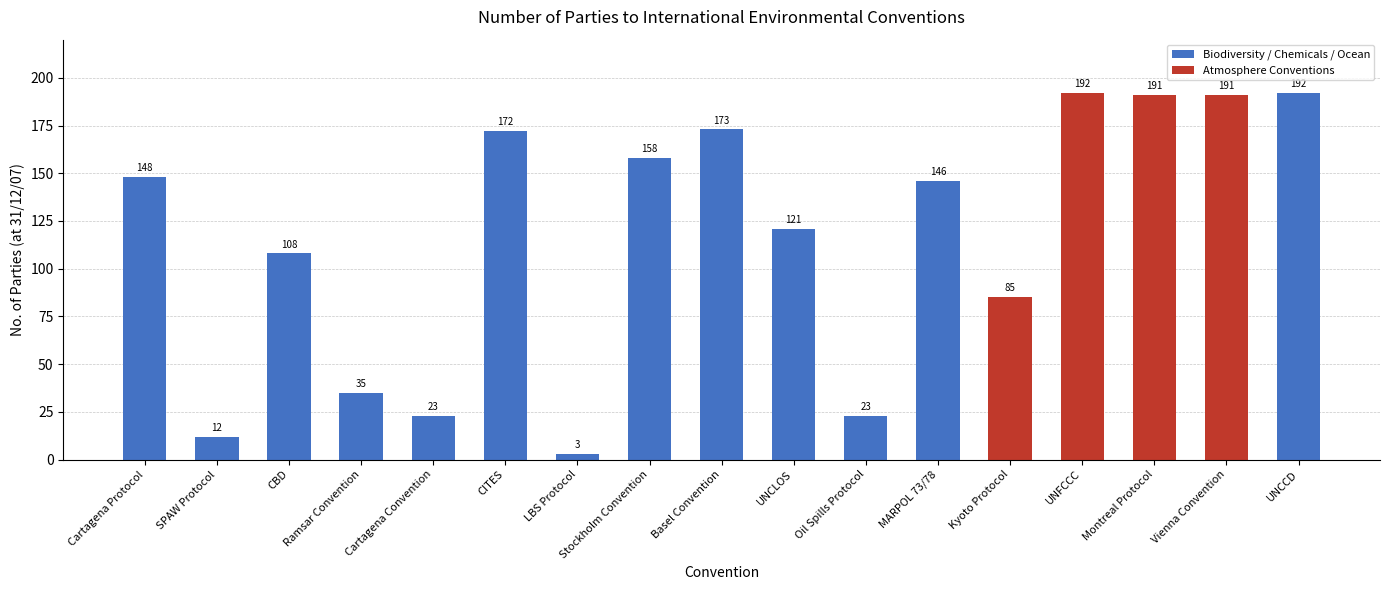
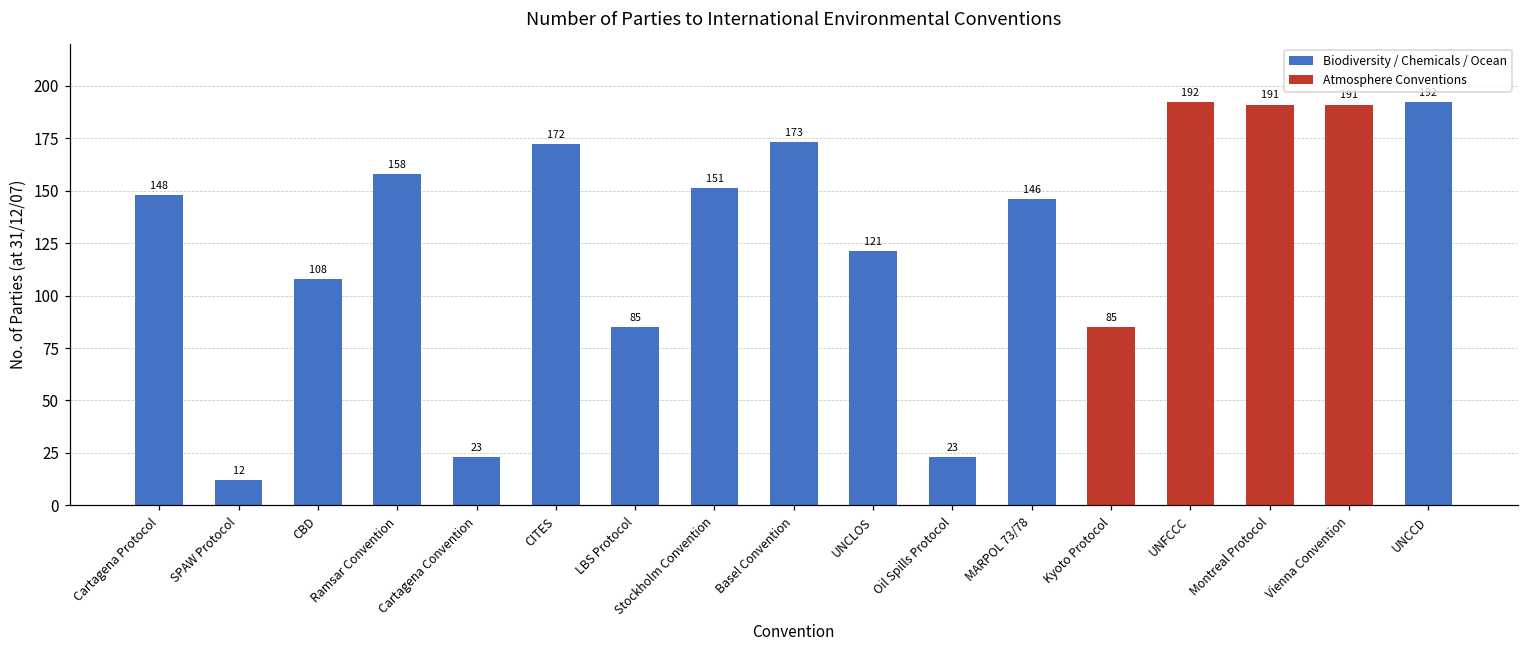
Ramsar Convention: 35 -> 158
LBS Protocol: 3 -> 85
Stockholm Convention: 158 -> 151
